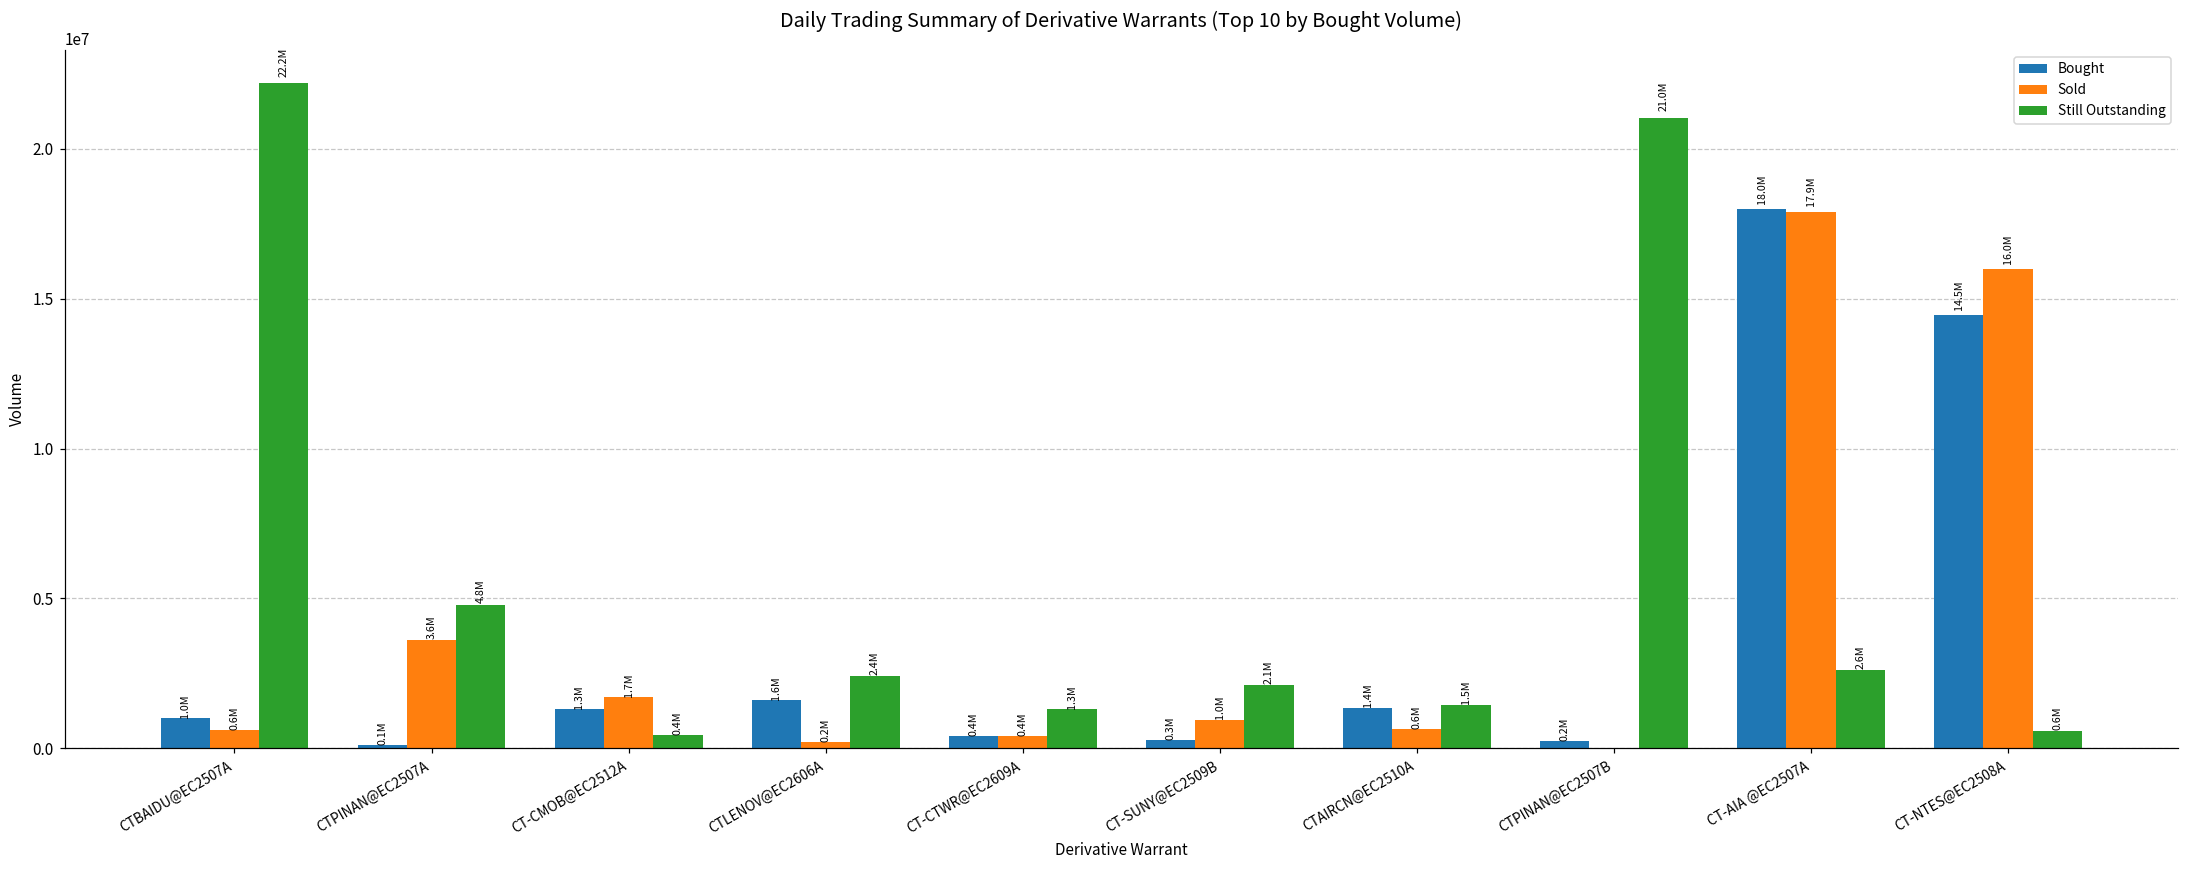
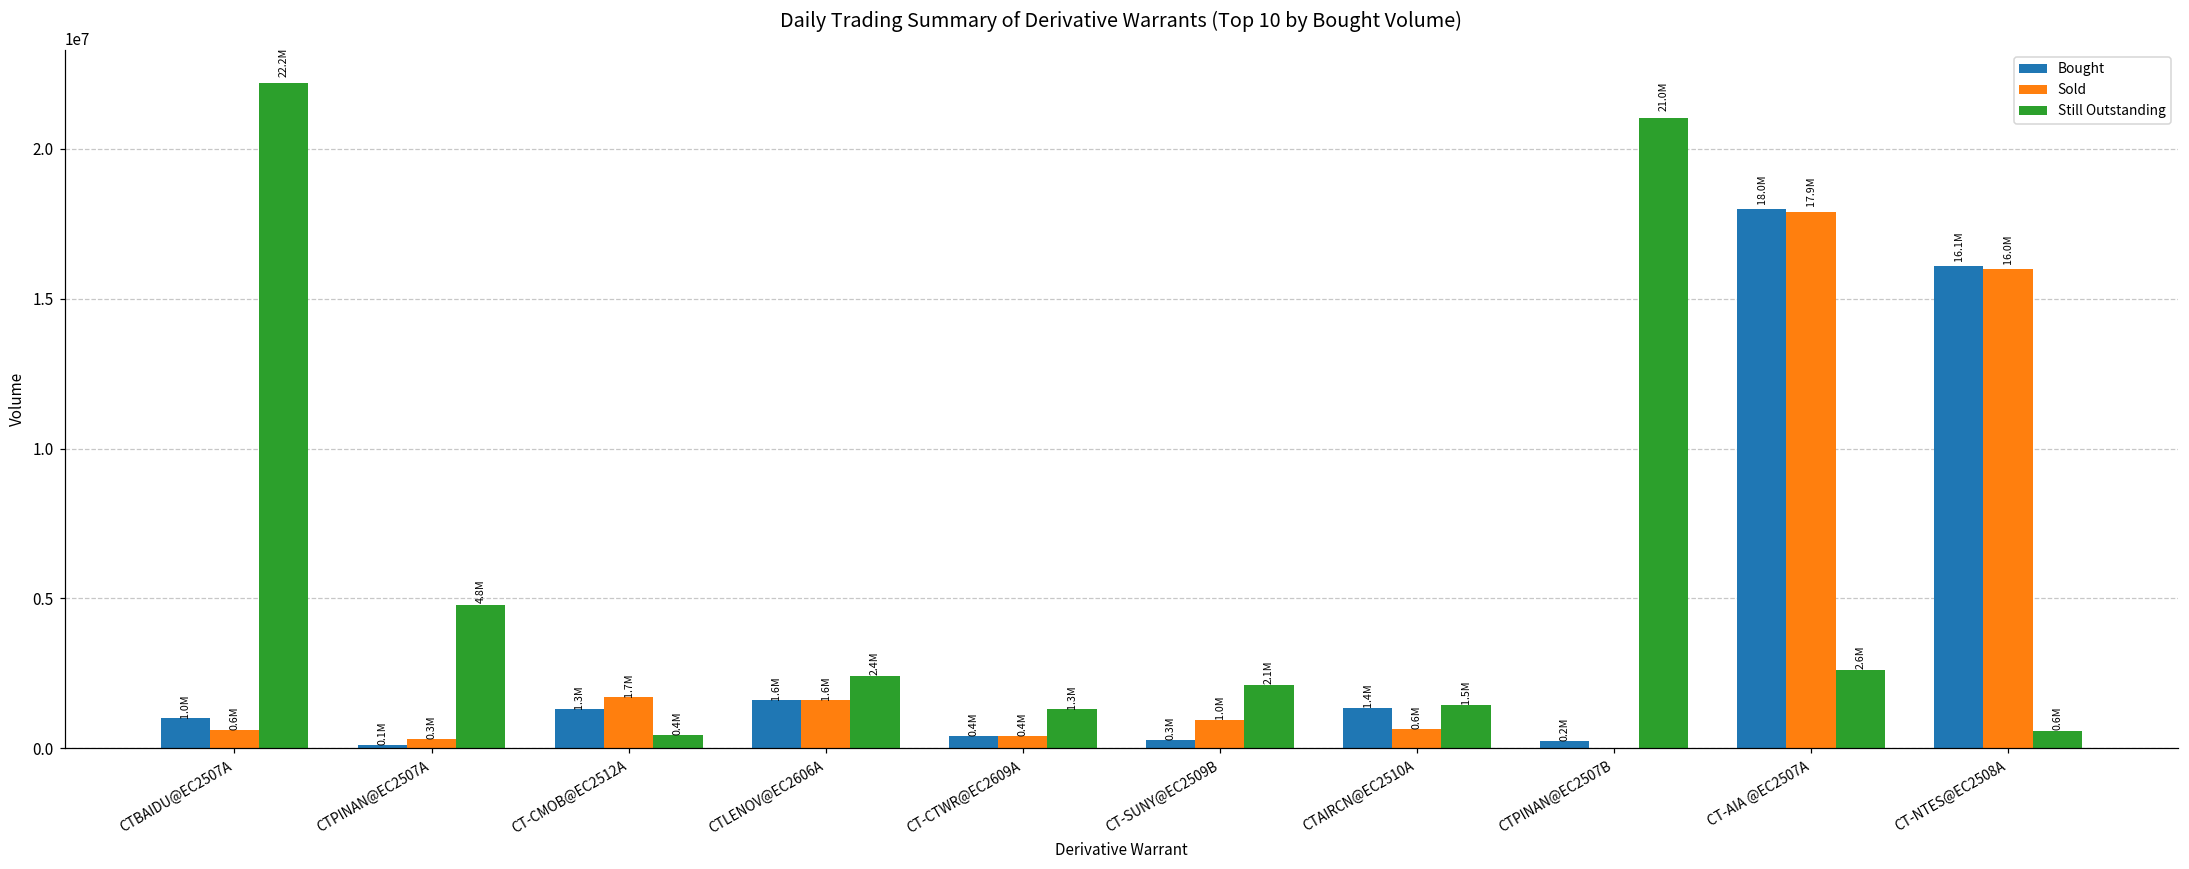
Sold, CTPINAN@EC2507A: 3.6M -> 0.3M
Sold, CTLENOV@EC2606A: 0.2M -> 1.6M
Bought, CT-NTES@EC2508A: 14.5M -> 16.1M
